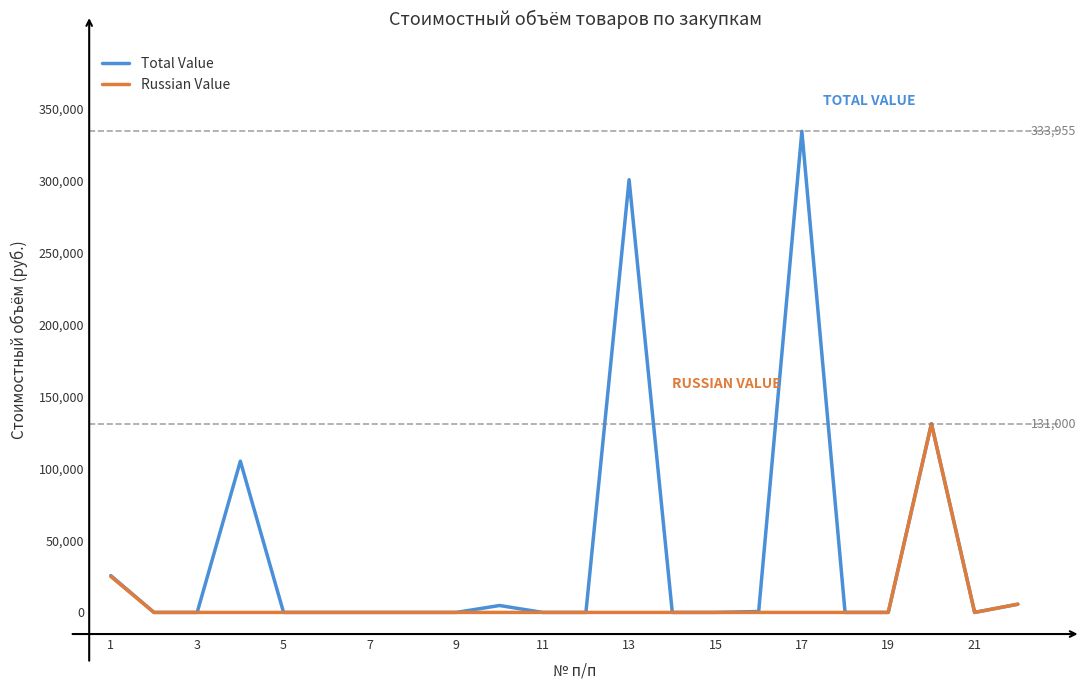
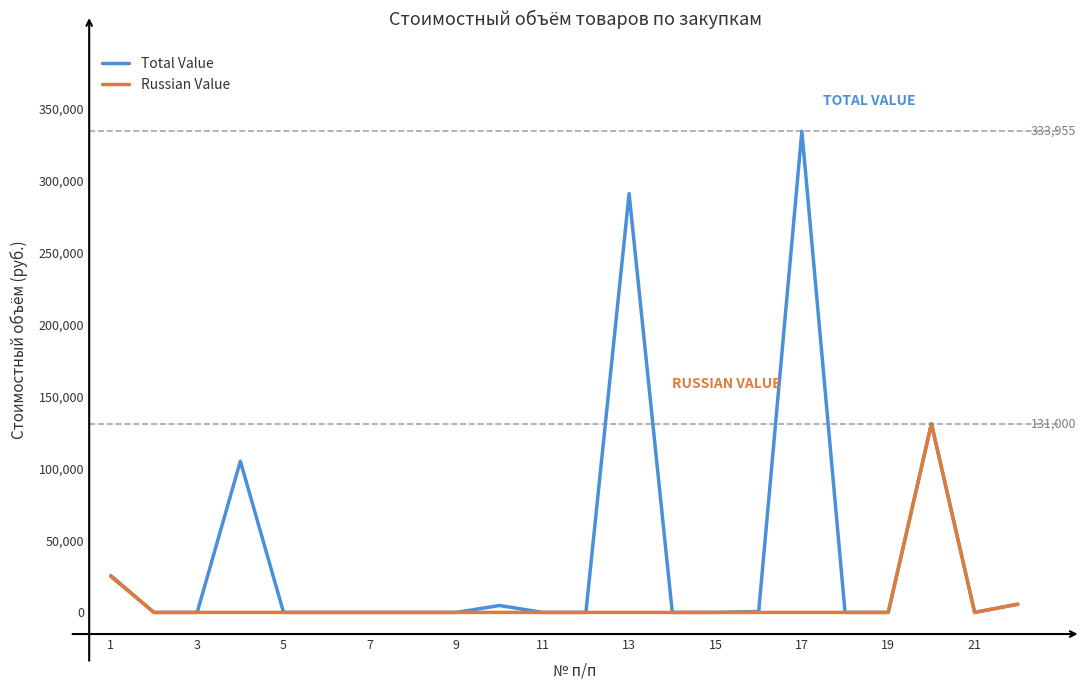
Total Value, 13: 300,000 -> 291,000
